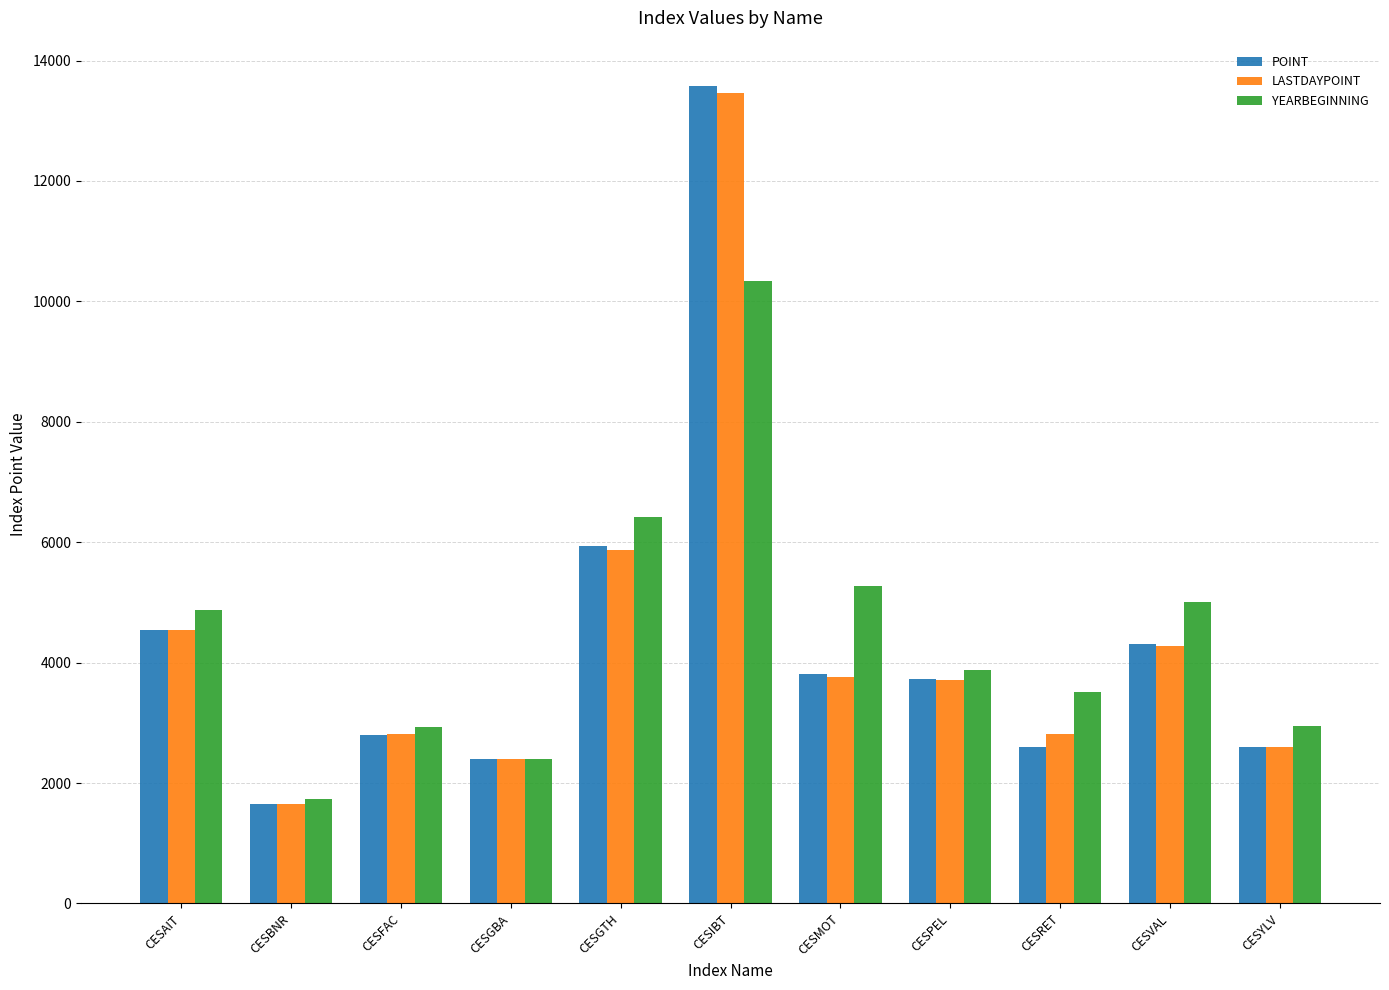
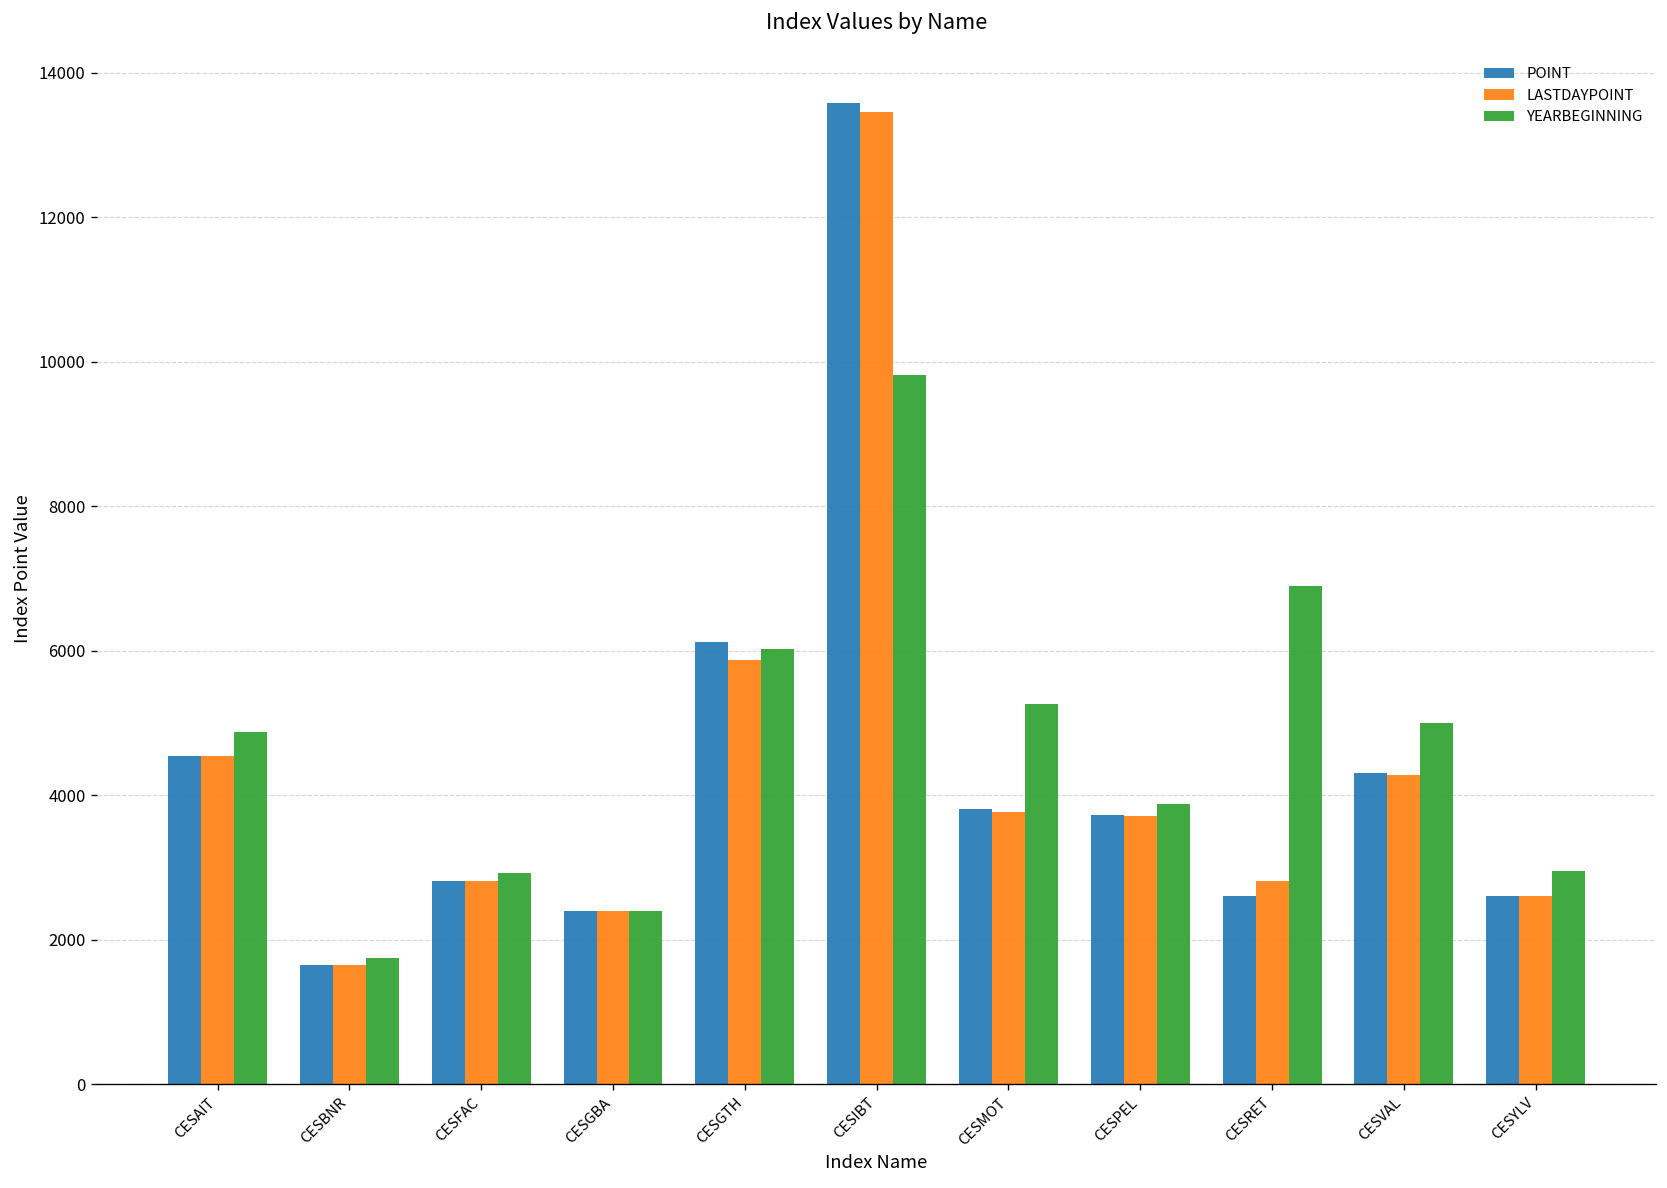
POINT, CESGTH: 5900 -> 6100
YEARBEGINNING, CESGTH: 6400 -> 6000
YEARBEGINNING, CESIBT: 10300 -> 9800
YEARBEGINNING, CESRET: 3500 -> 6900
